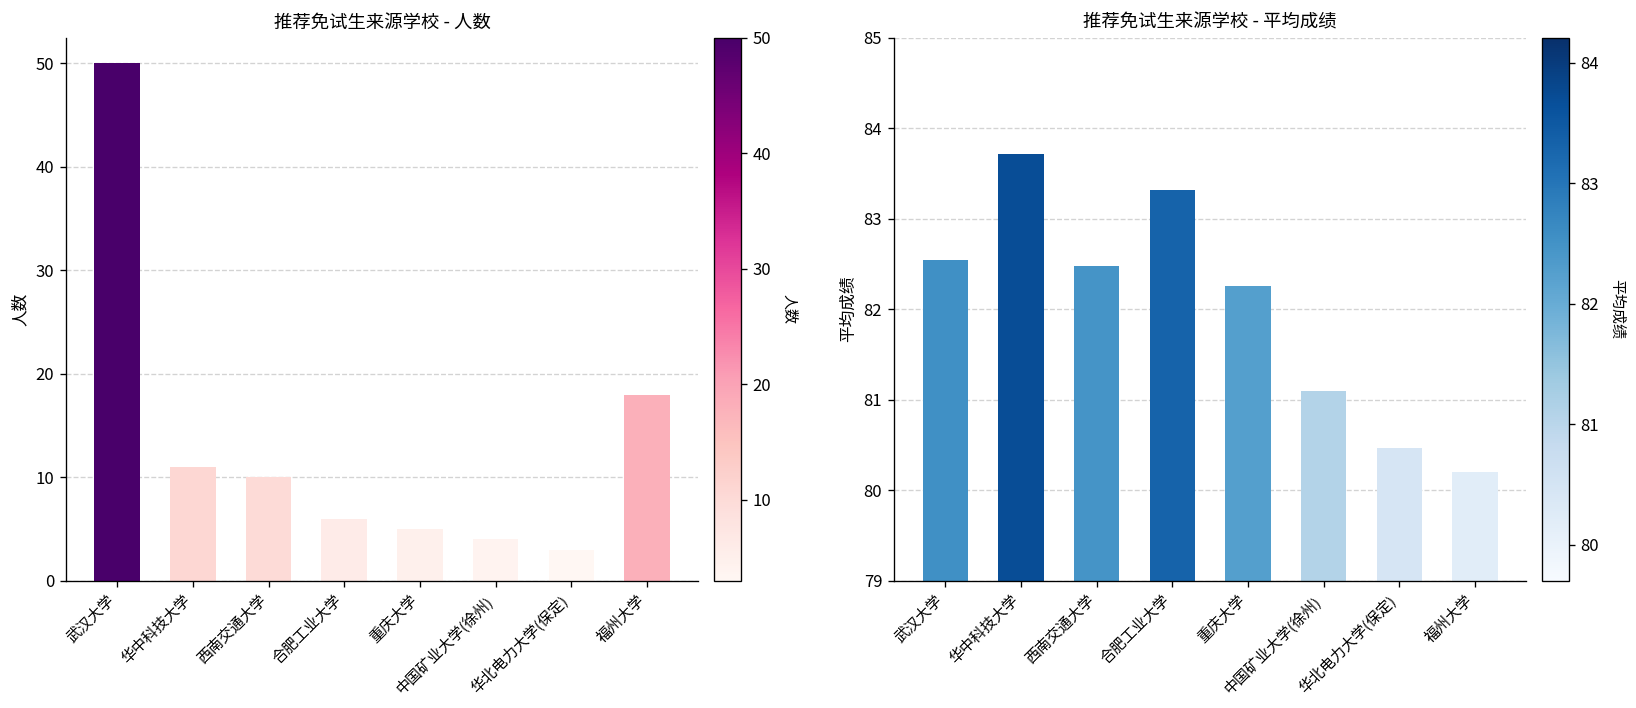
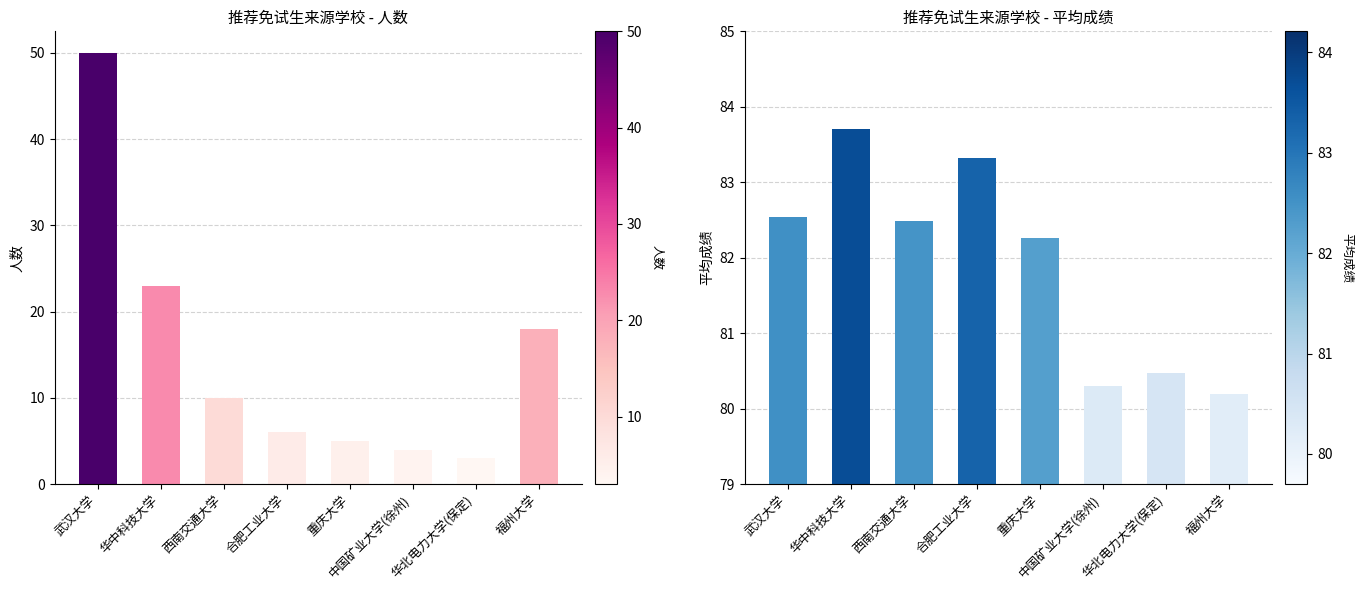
推荐免试生来源学校 - 人数, 华中科技大学: 11 -> 23
推荐免试生来源学校 - 平均成绩, 中国矿业大学(徐州): 81.1 -> 80.3
